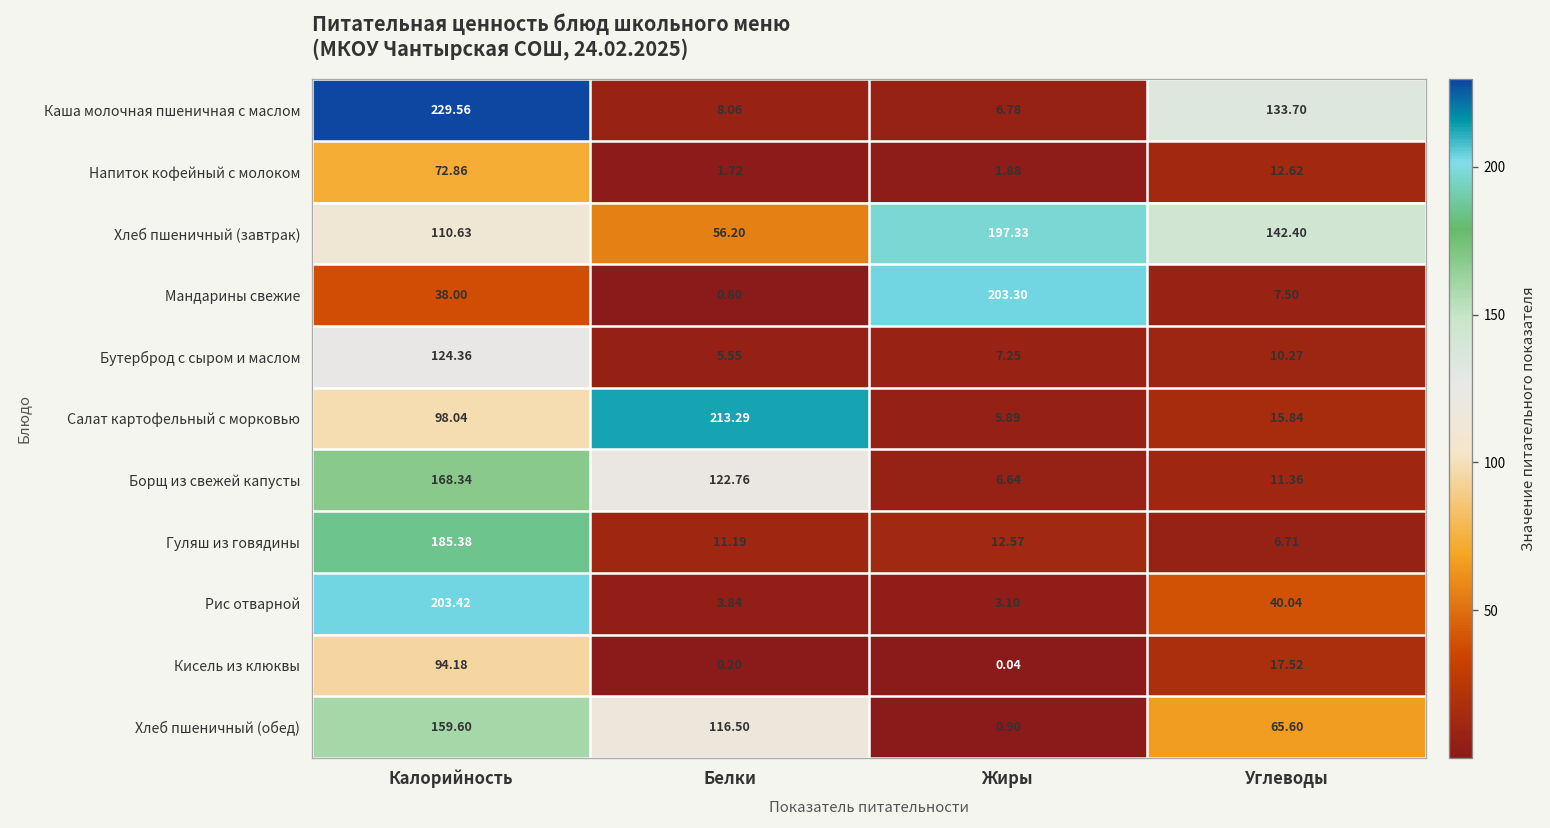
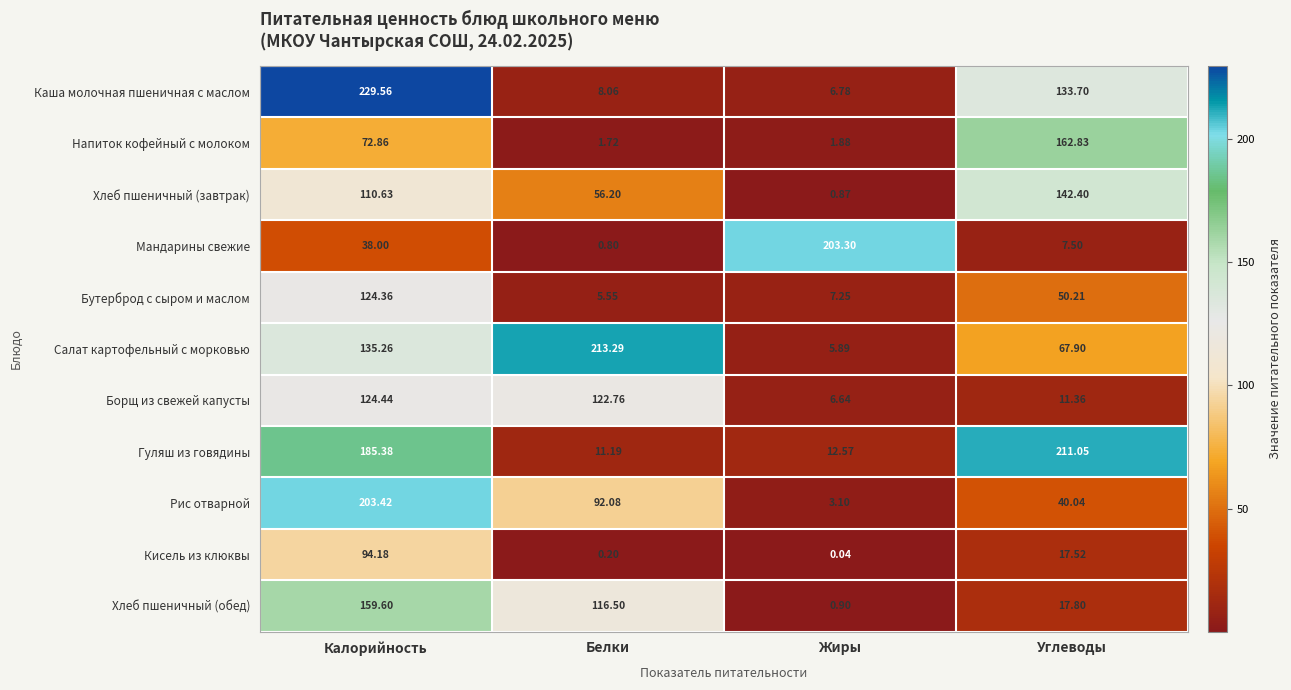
Напиток кофейный с молоком, Углеводы: 12.62 -> 162.83
Хлеб пшеничный (завтрак), Жиры: 197.33 -> 0.87
Бутерброд с сыром и маслом, Углеводы: 10.27 -> 50.21
Салат картофельный с морковью, Калорийность: 98.04 -> 135.26
Салат картофельный с морковью, Углеводы: 15.84 -> 67.90
Борщ из свежей капусты, Калорийность: 168.34 -> 124.44
Гуляш из говядины, Углеводы: 6.71 -> 211.05
Рис отварной, Белки: 3.84 -> 92.08
Хлеб пшеничный (обед), Углеводы: 65.60 -> 17.80
